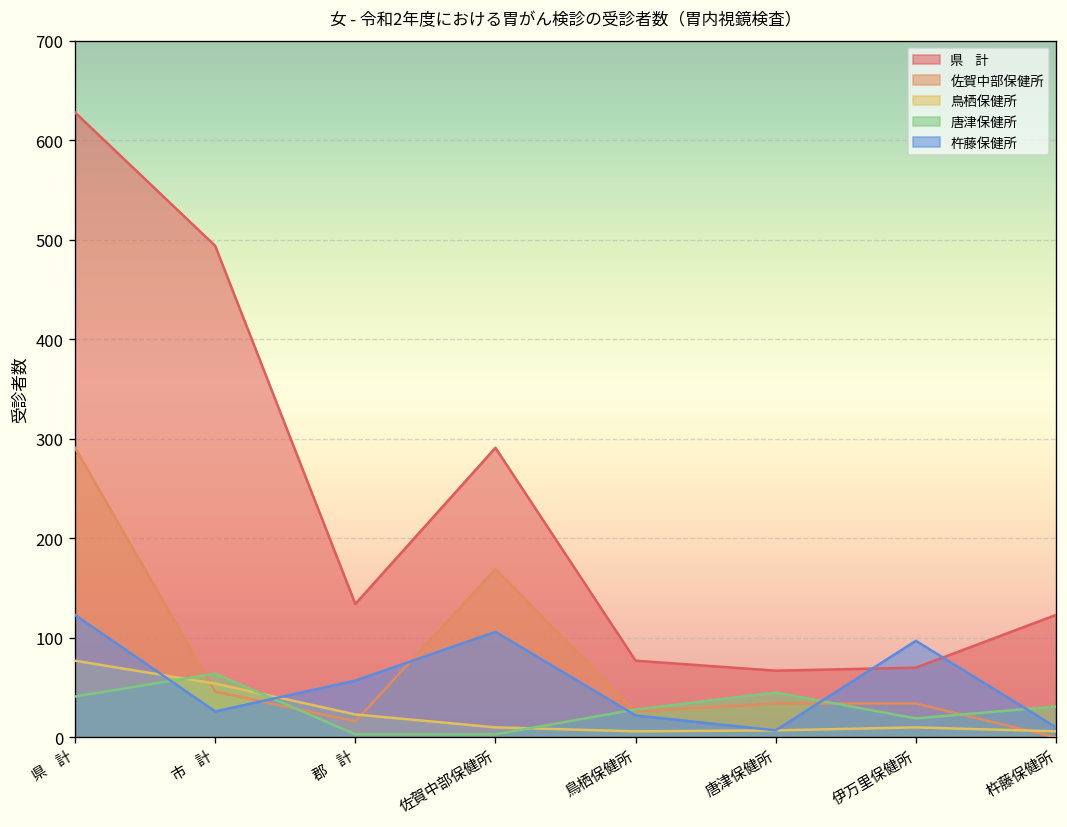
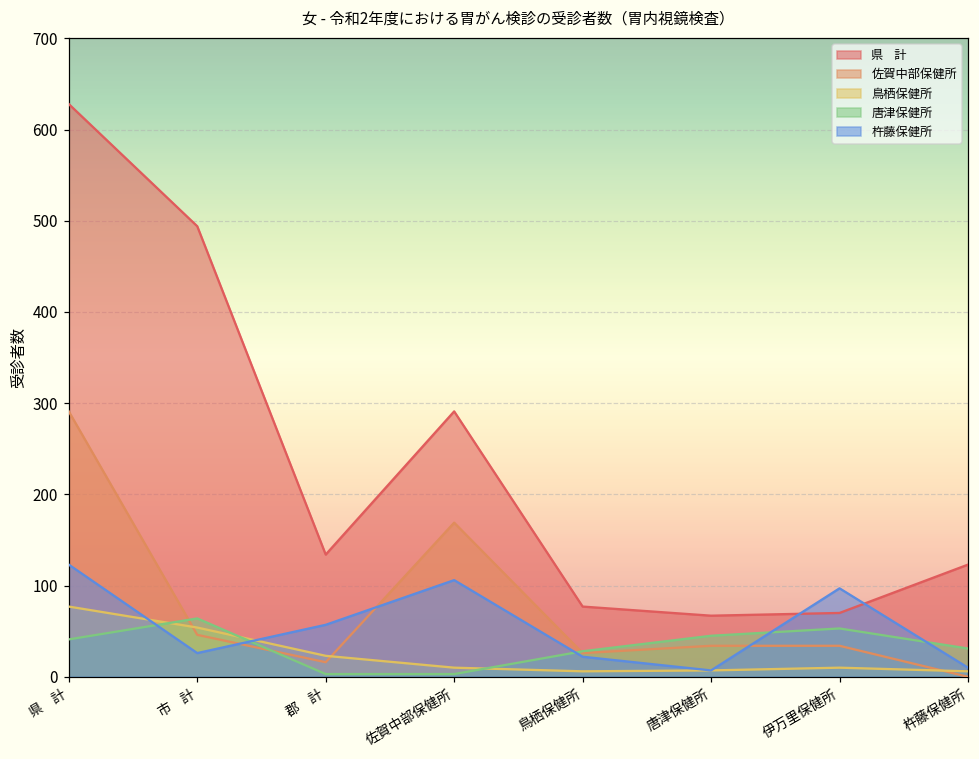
唐津保健所, 伊万里保健所: 20 -> 50
